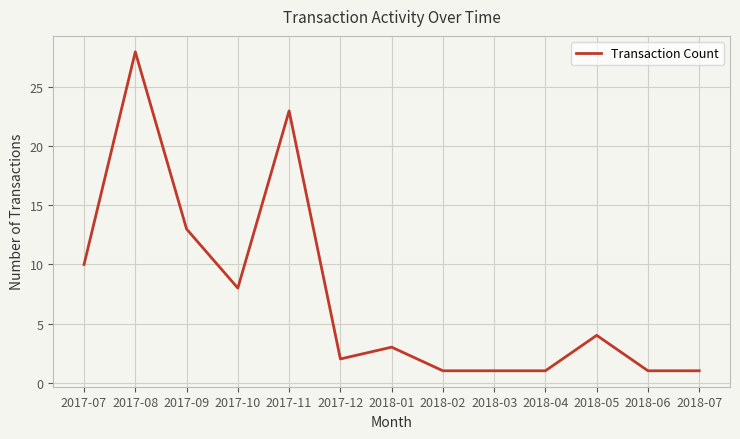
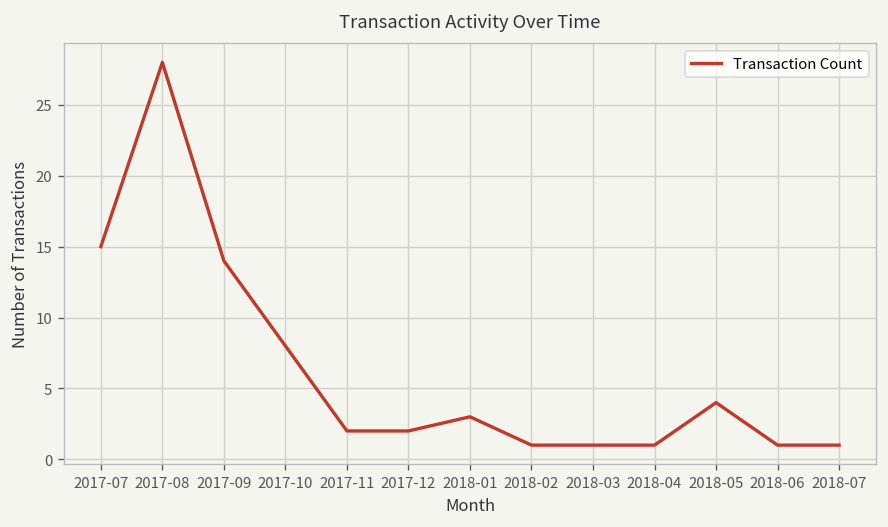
2017-07: 10 -> 15
2017-09: 13 -> 14
2017-11: 23 -> 2
